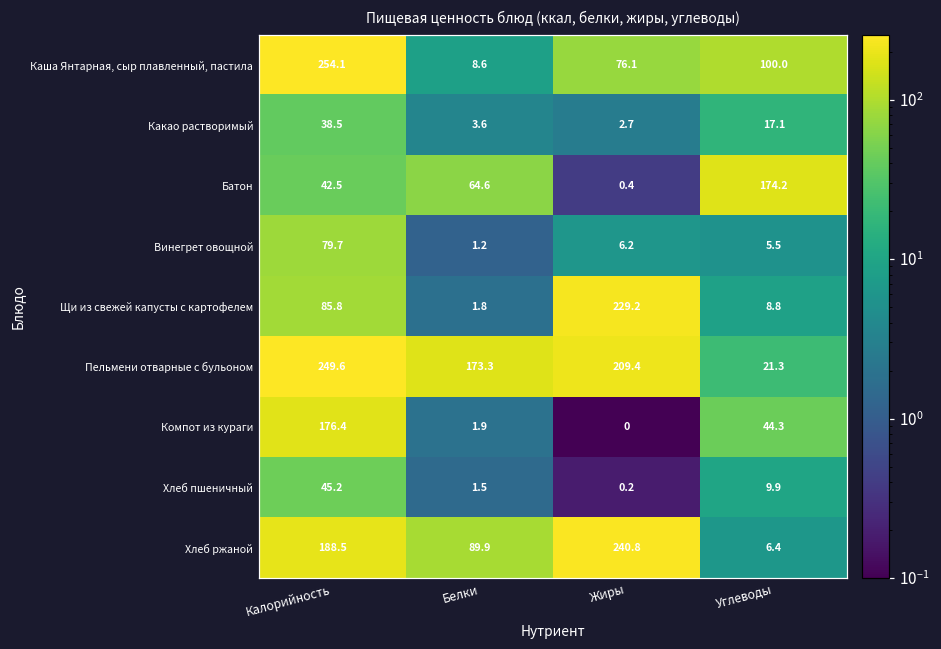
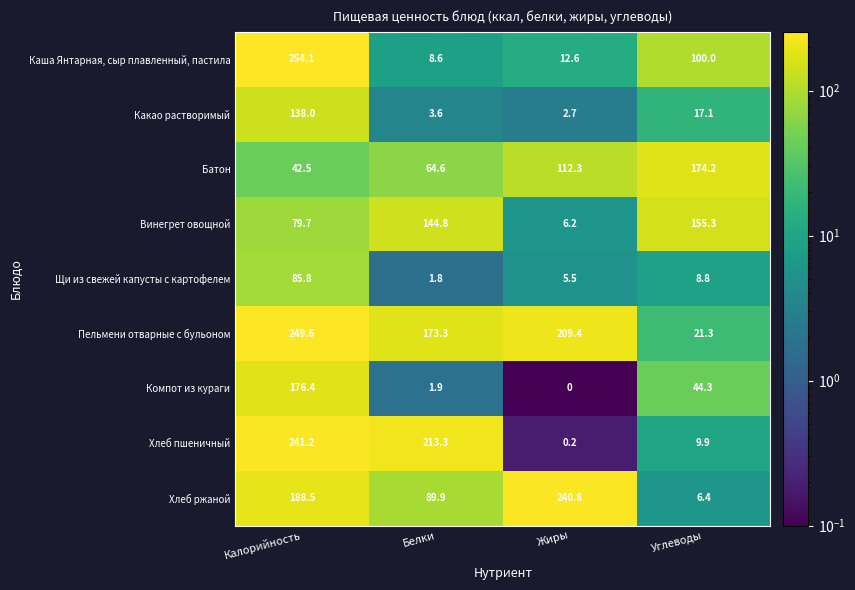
Каша Янтарная, сыр плавленный, пастила, Жиры: 76.1 -> 12.6
Какао растворимый, Калорийность: 38.5 -> 138.0
Батон, Жиры: 0.4 -> 112.3
Винегрет овощной, Белки: 1.2 -> 144.8
Винегрет овощной, Углеводы: 5.5 -> 155.3
Щи из свежей капусты с картофелем, Жиры: 229.2 -> 5.5
Хлеб пшеничный, Калорийность: 45.2 -> 241.2
Хлеб пшеничный, Белки: 1.5 -> 213.3
